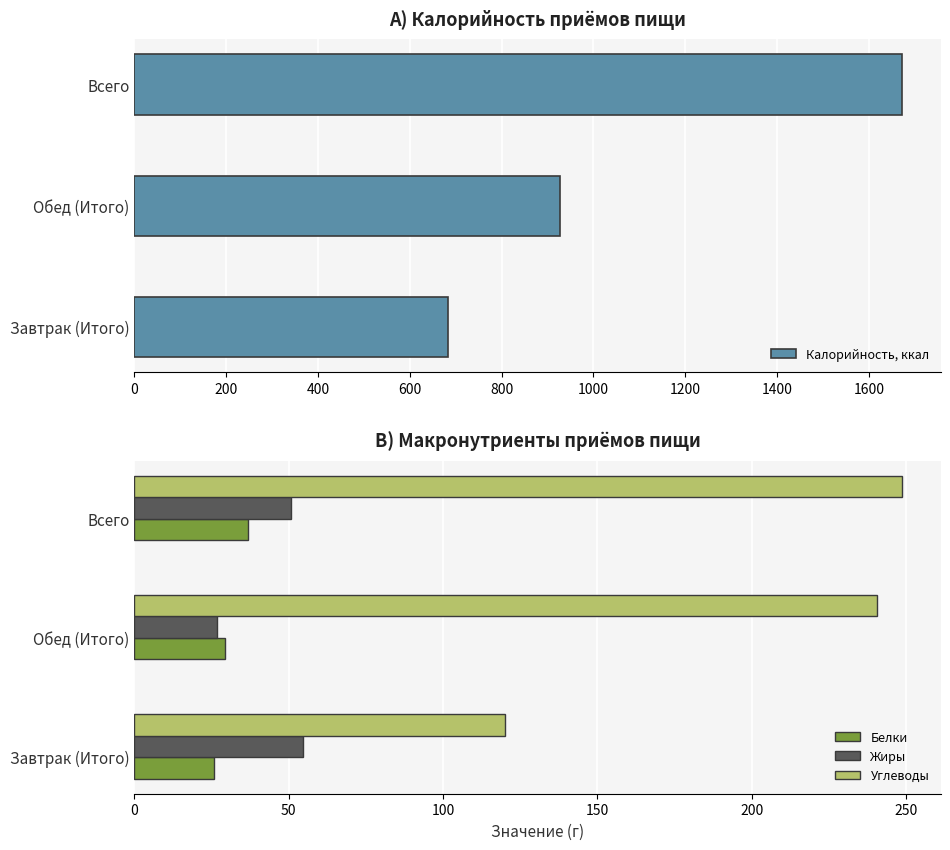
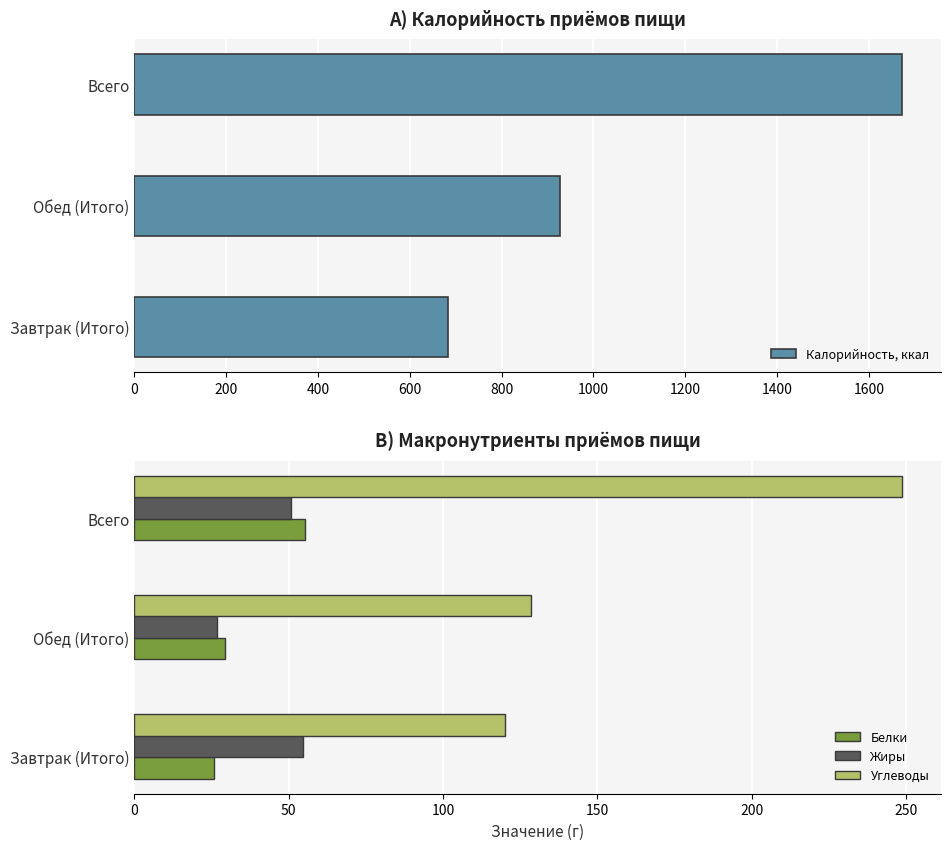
B) Макронутриенты приёмов пищи, Белки, Всего: 37 -> 55
B) Макронутриенты приёмов пищи, Углеводы, Обед (Итого): 240 -> 129
